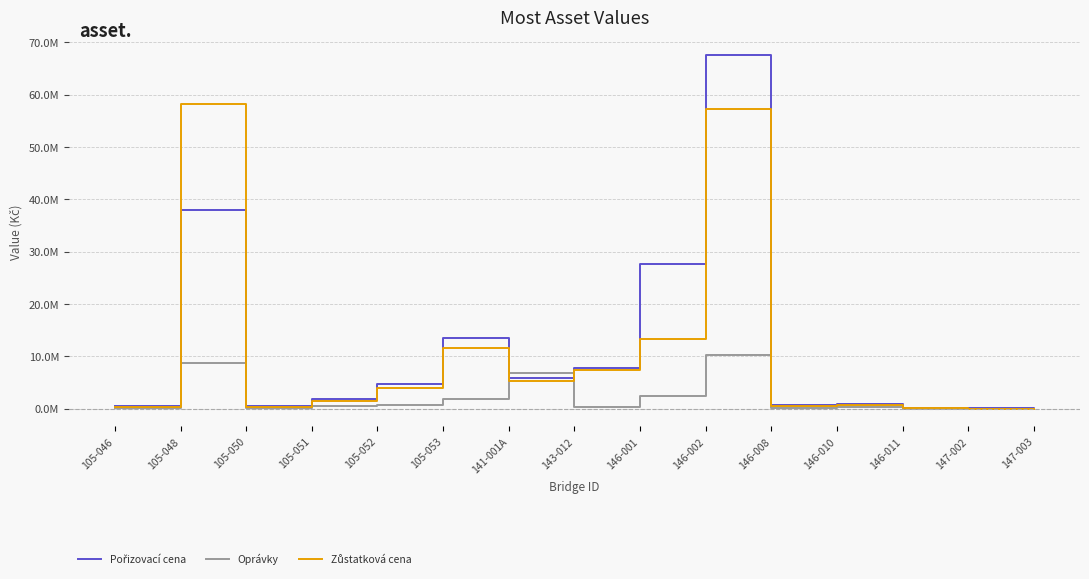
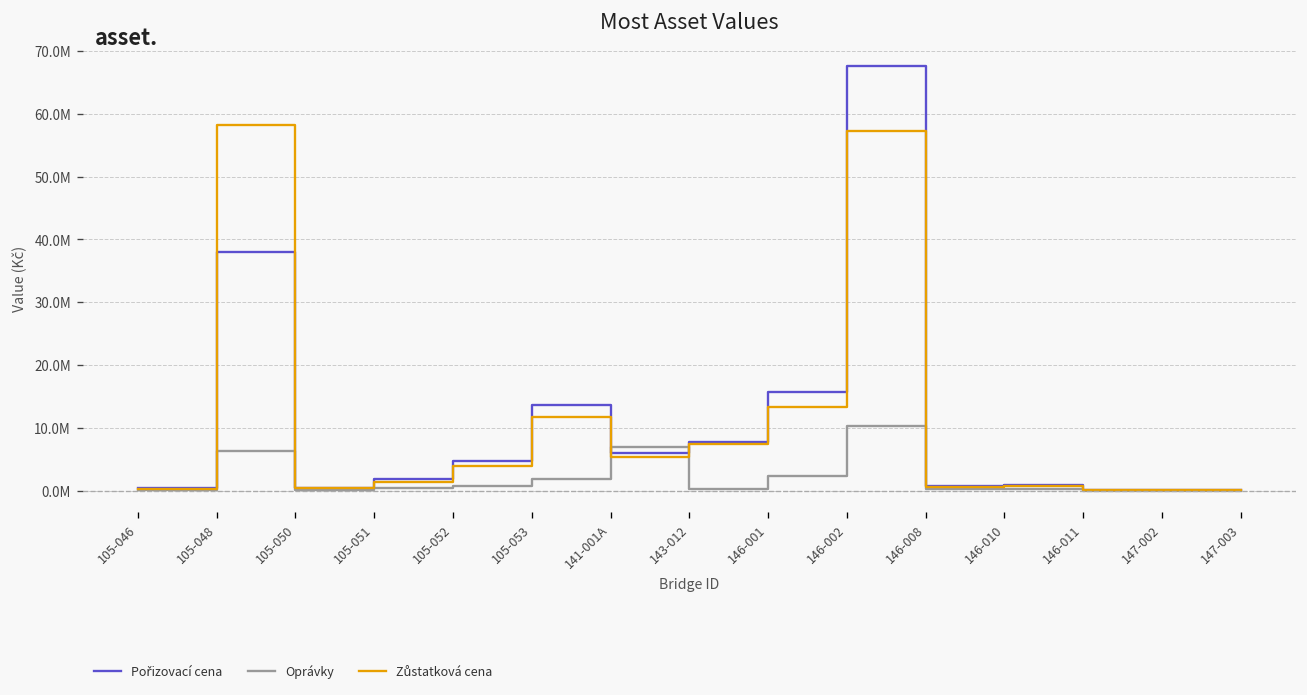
Oprávky, 105-048: 9000000 -> 6000000
Pořizovací cena, 146-001: 28000000 -> 16000000
